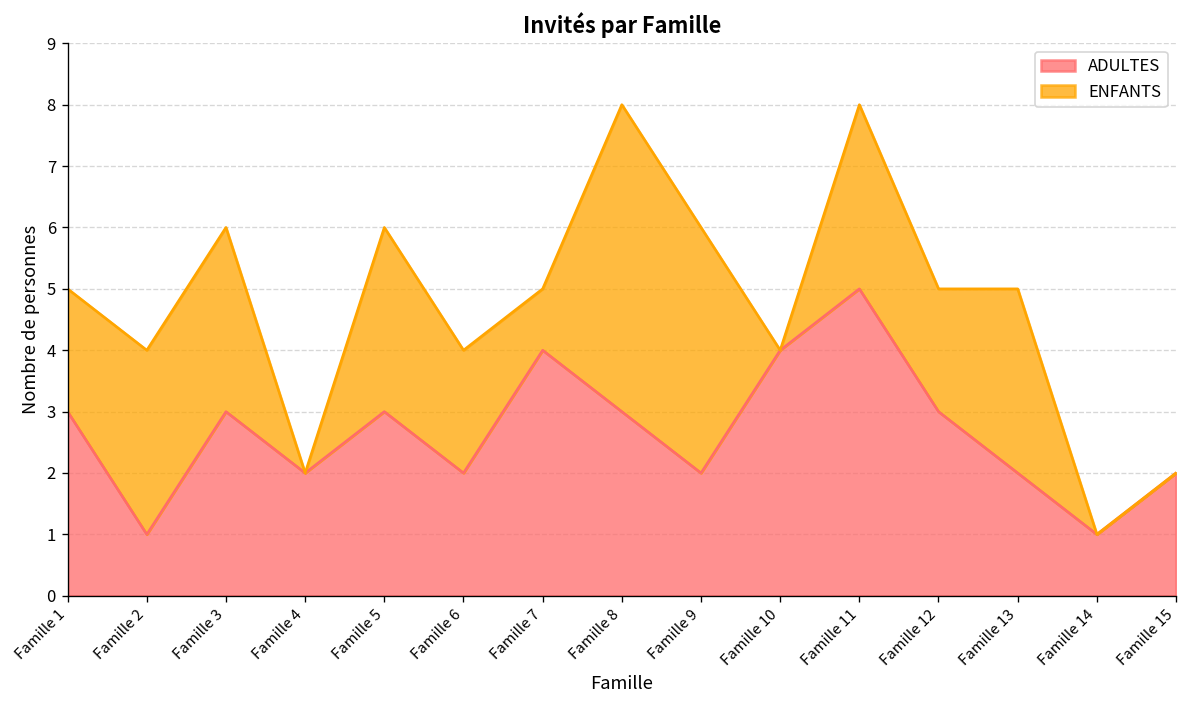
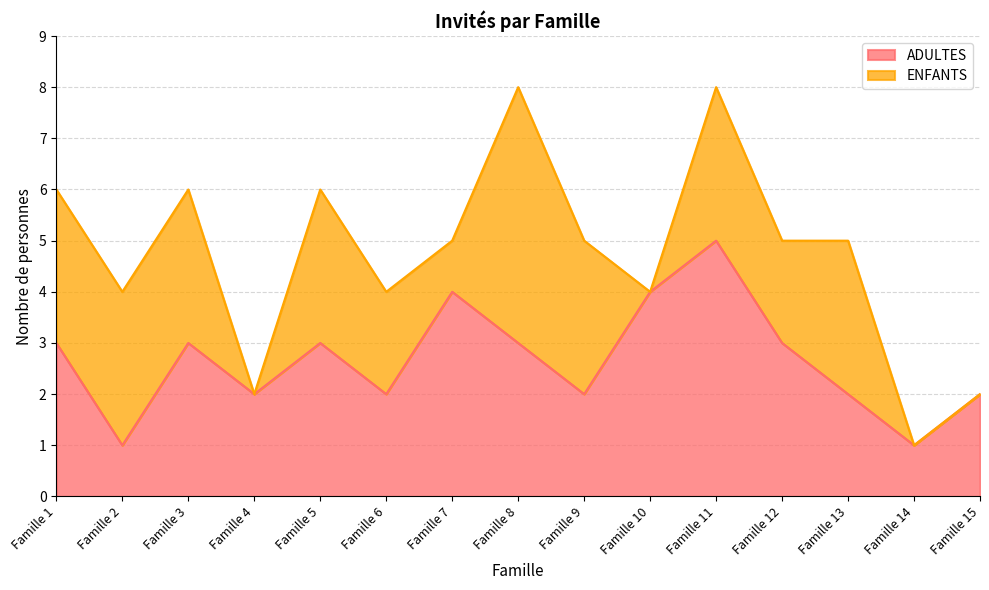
ENFANTS, Famille 1: 2 -> 3
ENFANTS, Famille 9: 4 -> 3
